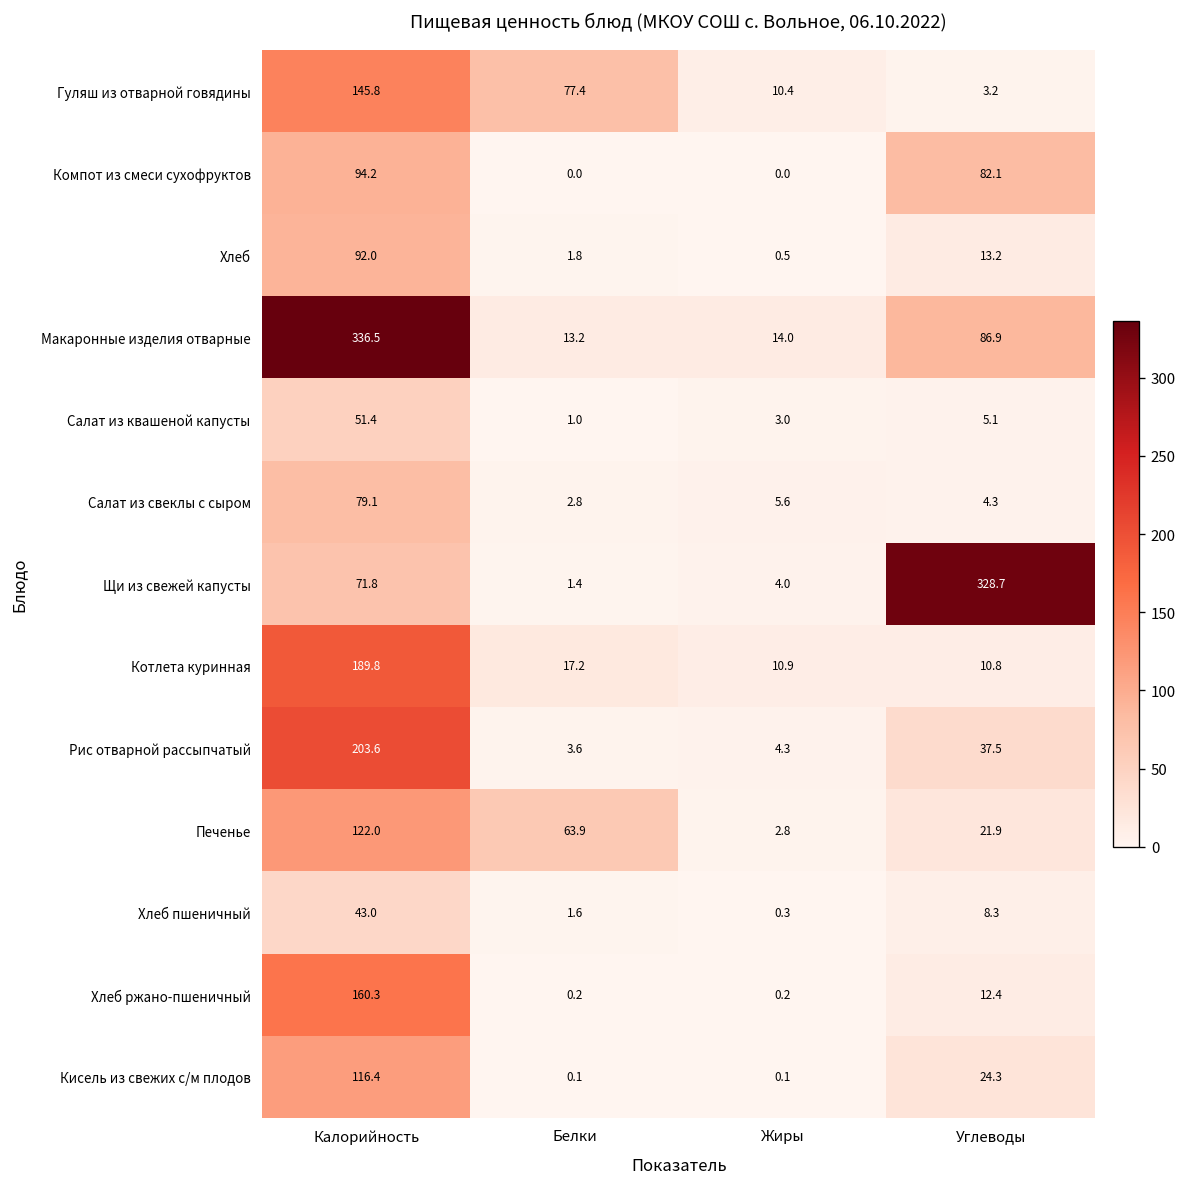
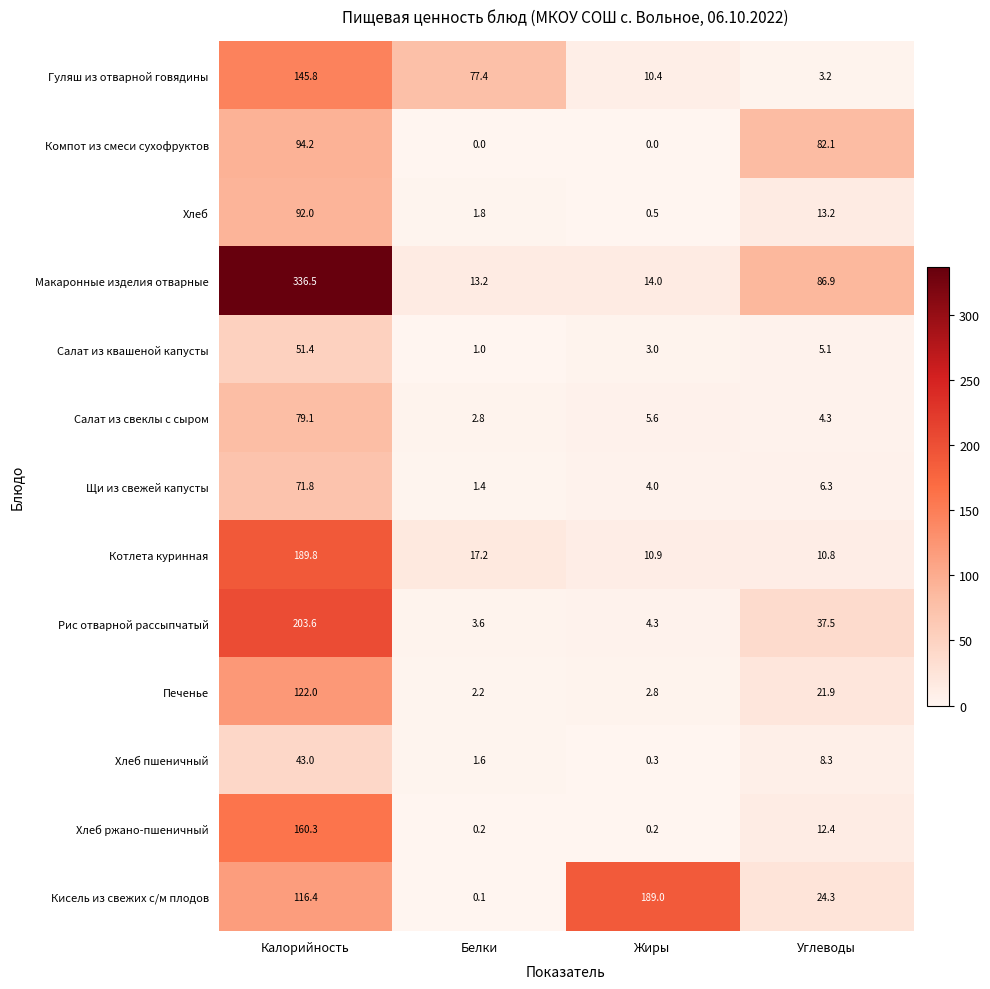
Щи из свежей капусты, Углеводы: 328.7 -> 6.3
Печенье, Белки: 63.9 -> 2.2
Кисель из свежих с/м плодов, Жиры: 0.1 -> 189.0
